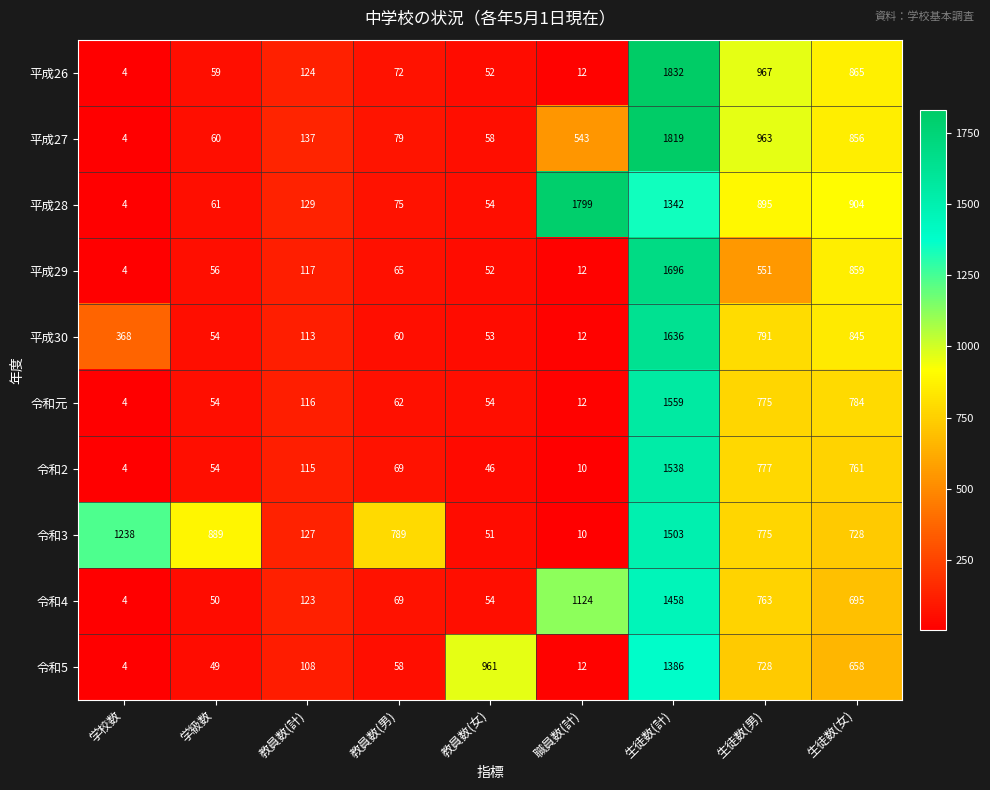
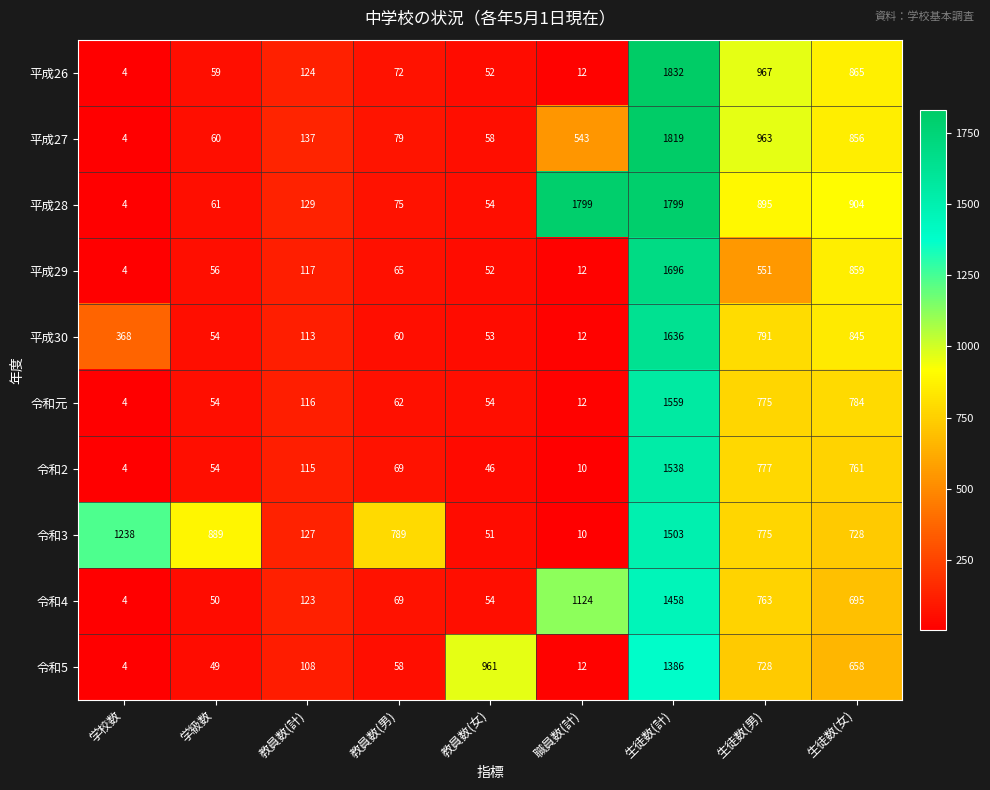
平成28, 生徒数(計): 1342 -> 1799
